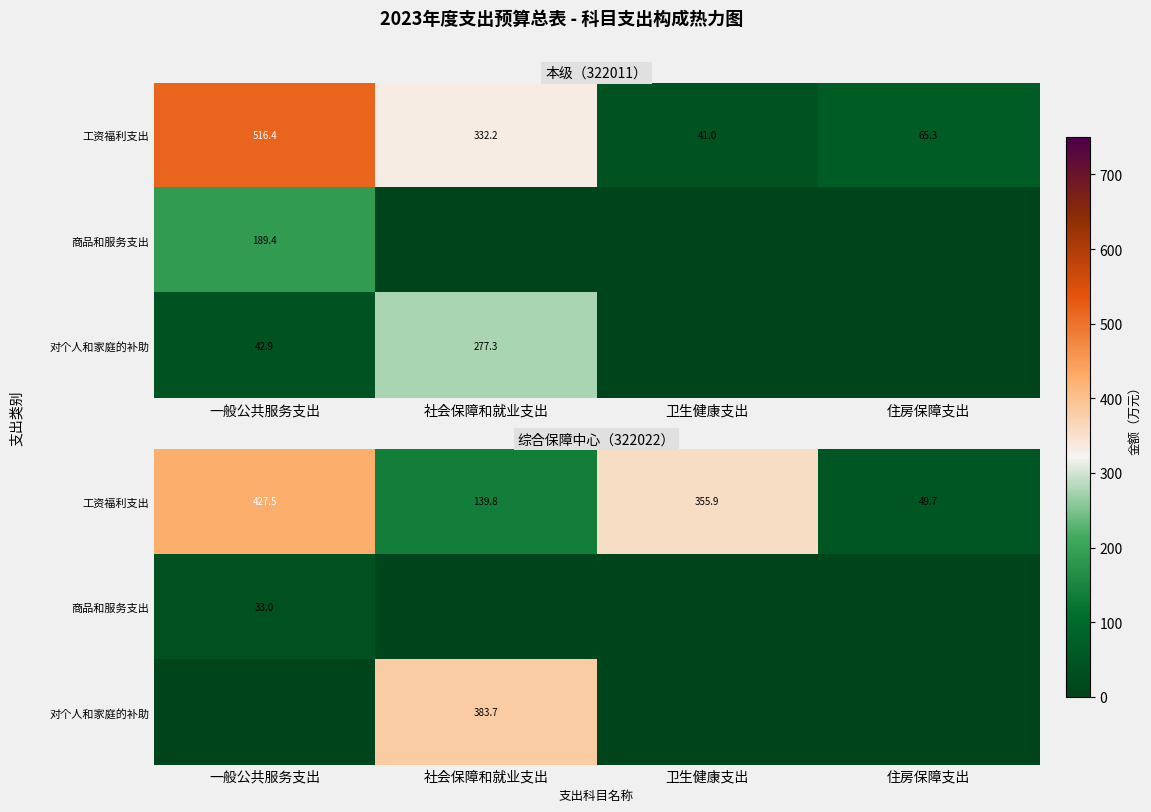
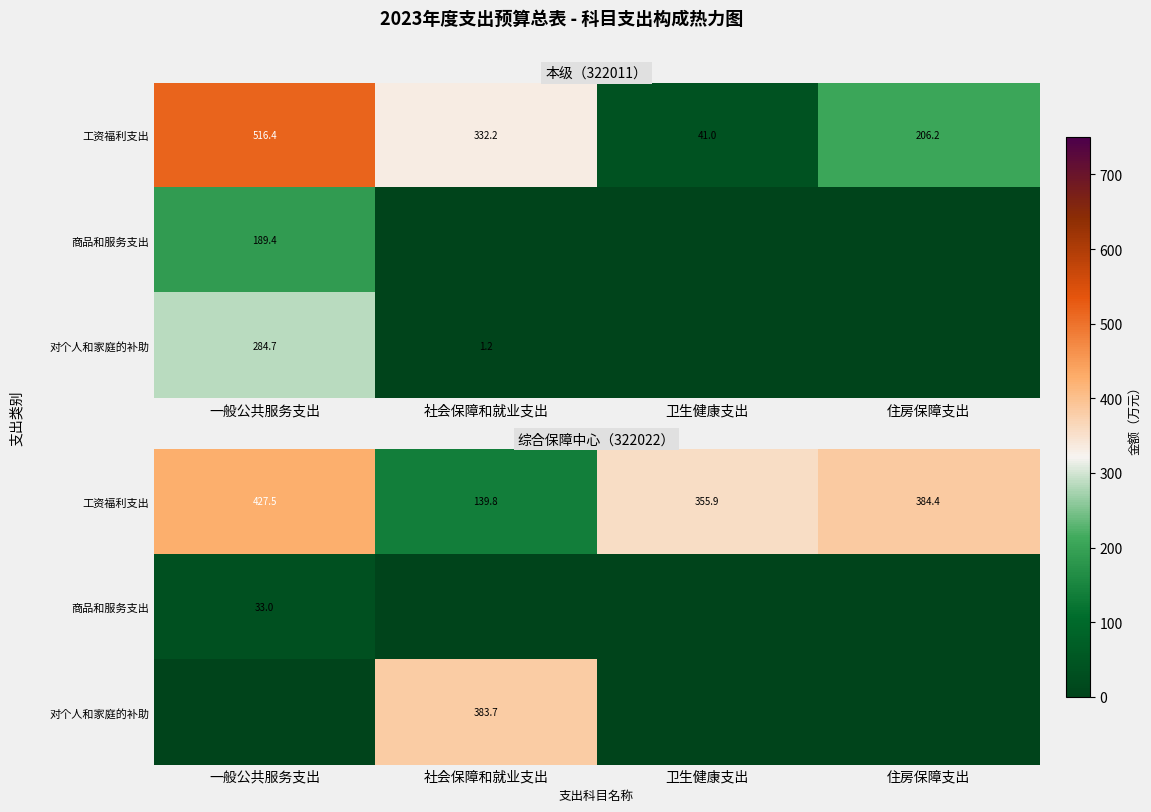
本级（322011）, 工资福利支出, 住房保障支出: 65.3 -> 206.2
本级（322011）, 对个人和家庭的补助, 一般公共服务支出: 42.9 -> 284.7
本级（322011）, 对个人和家庭的补助, 社会保障和就业支出: 277.3 -> 1.2
综合保障中心（322022）, 工资福利支出, 住房保障支出: 49.7 -> 384.4
